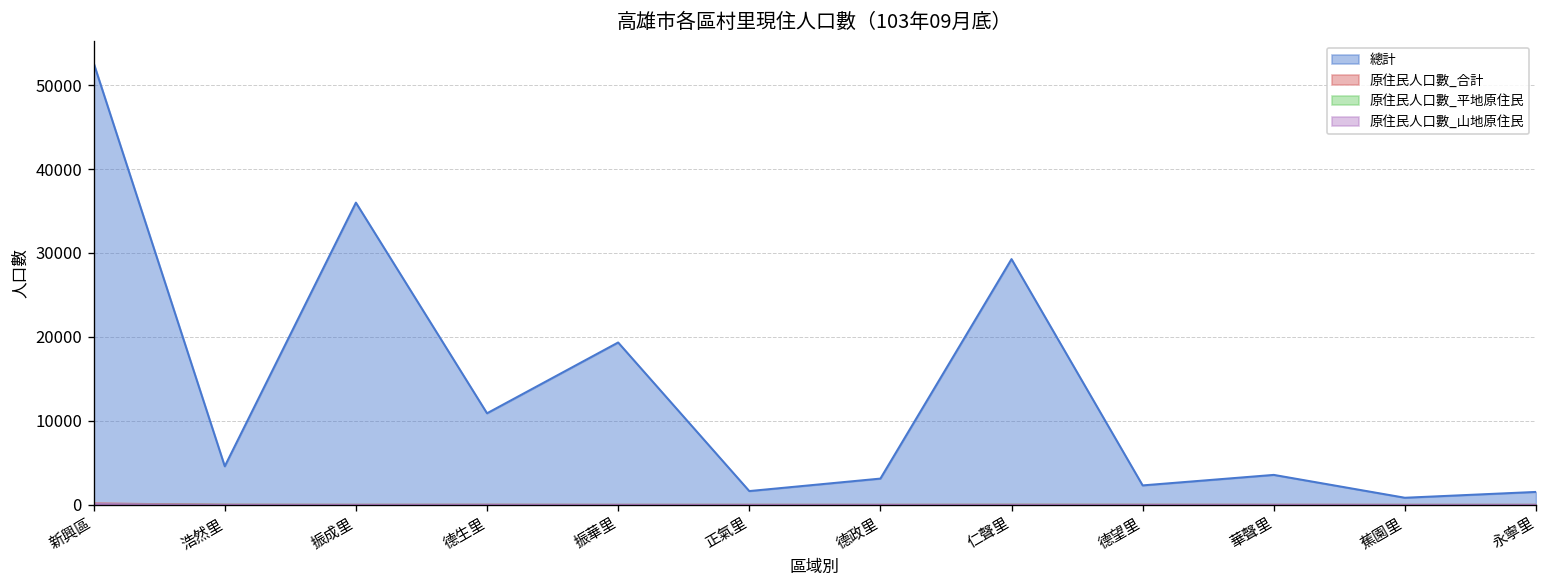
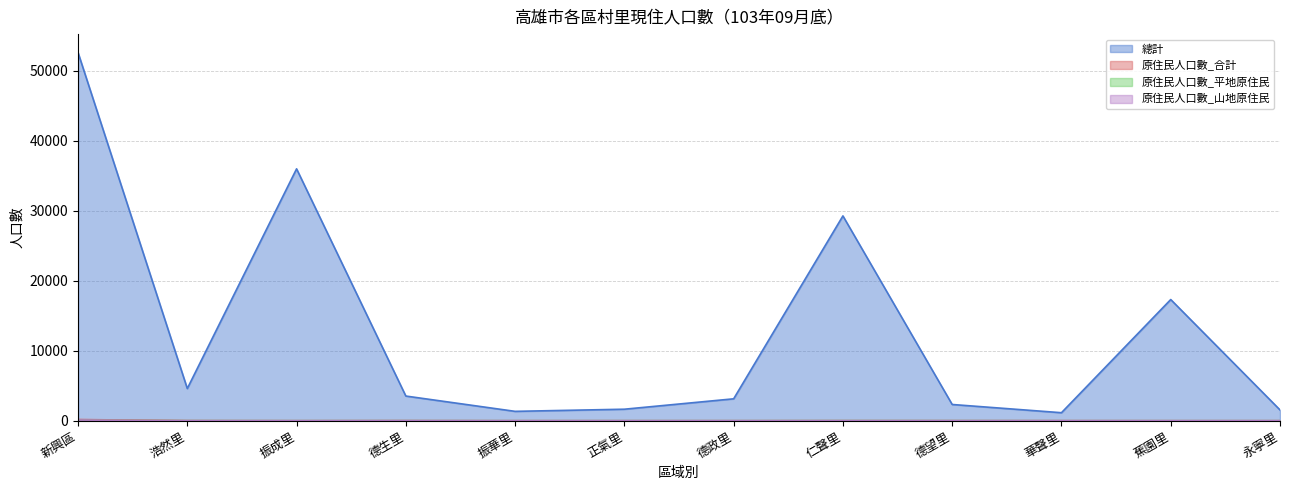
總計, 德生里: 11000 -> 4000
總計, 振華里: 19000 -> 1000
總計, 華聲里: 4000 -> 1000
總計, 蕉園里: 1000 -> 17000
